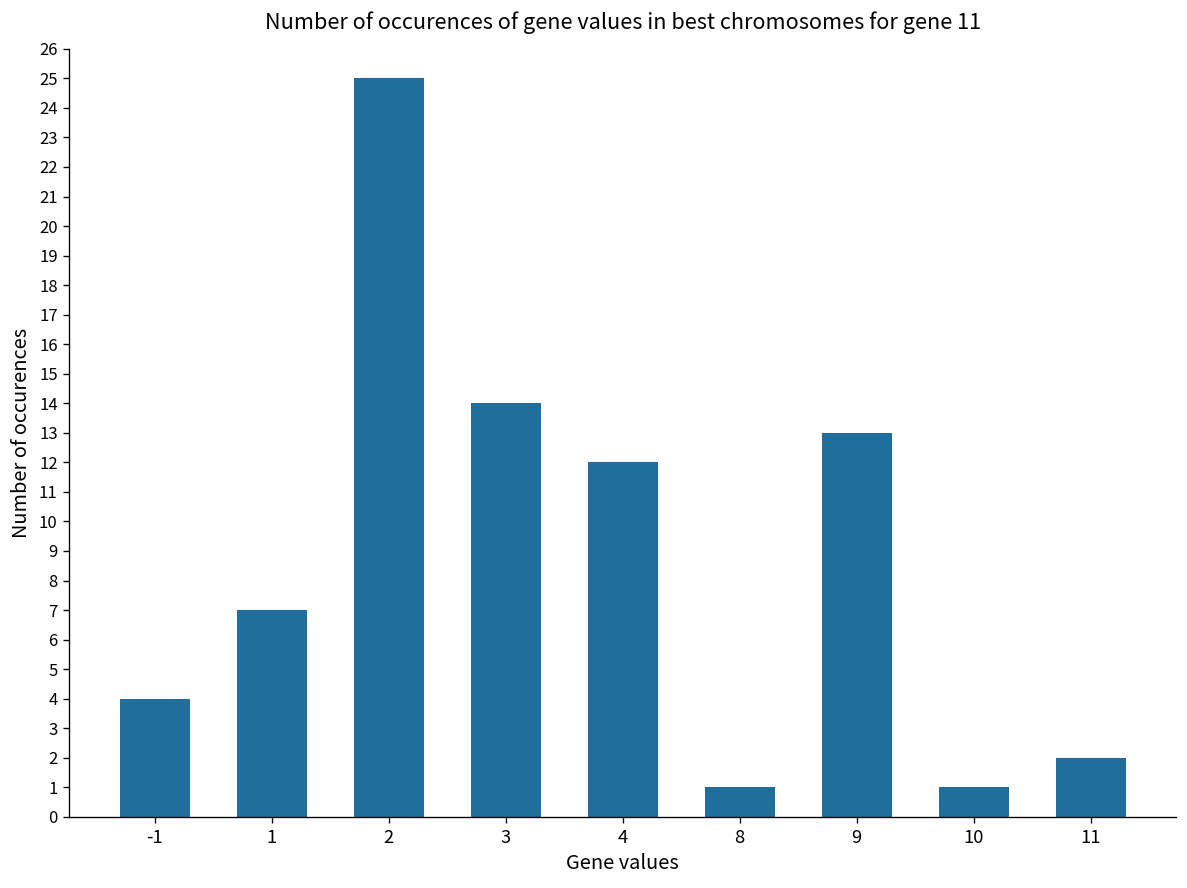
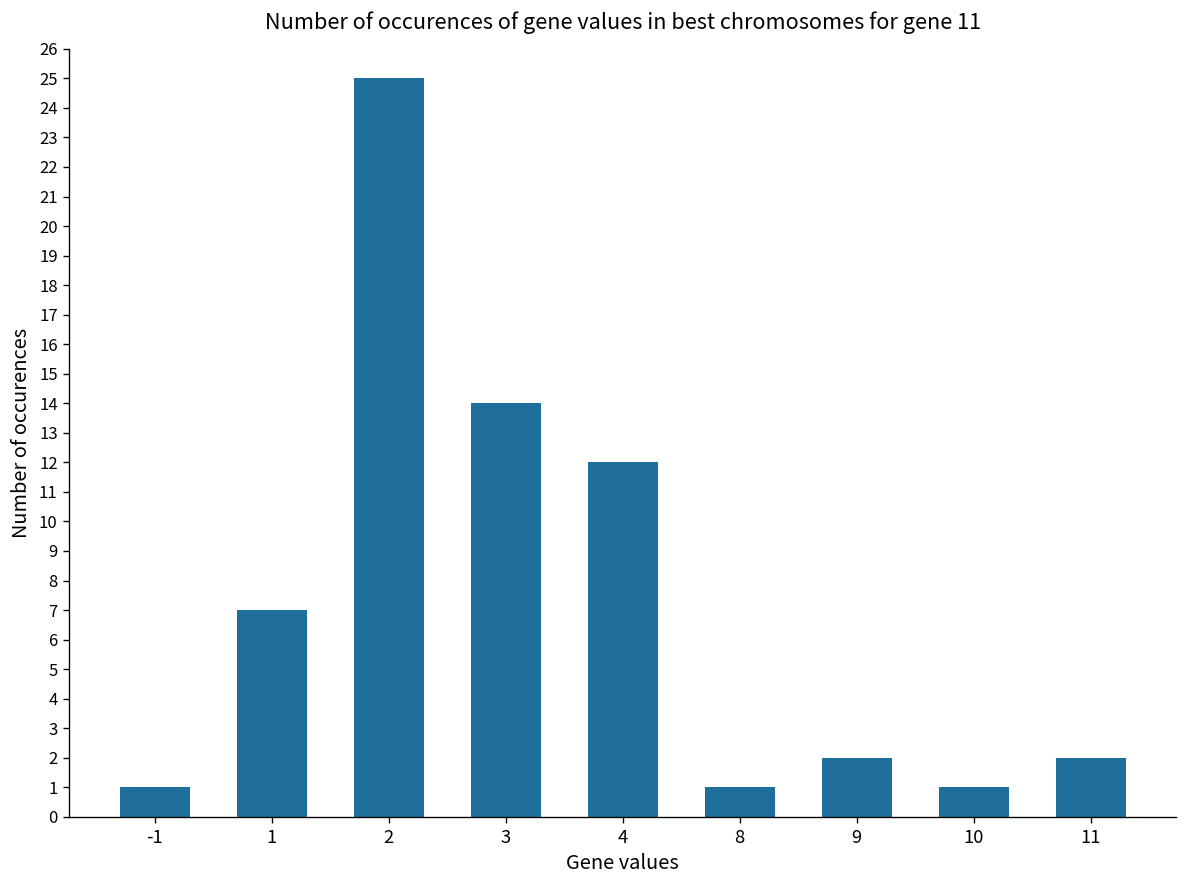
-1: 4 -> 1
9: 13 -> 2
